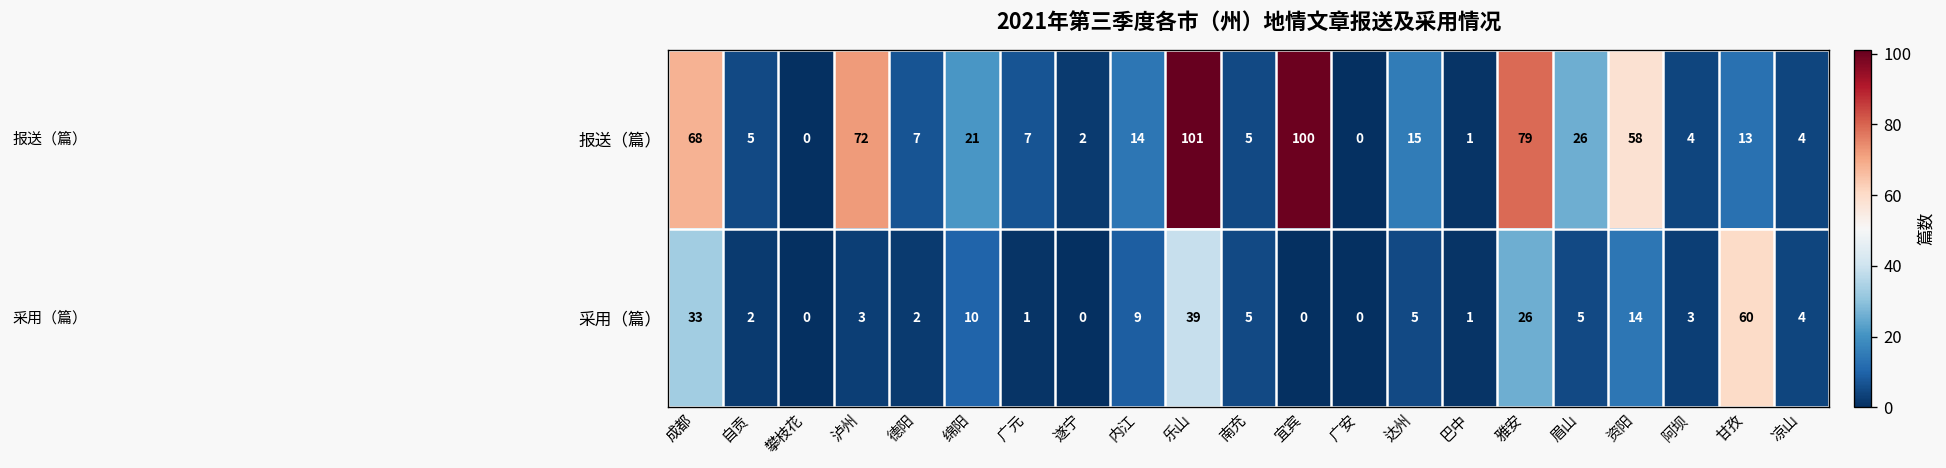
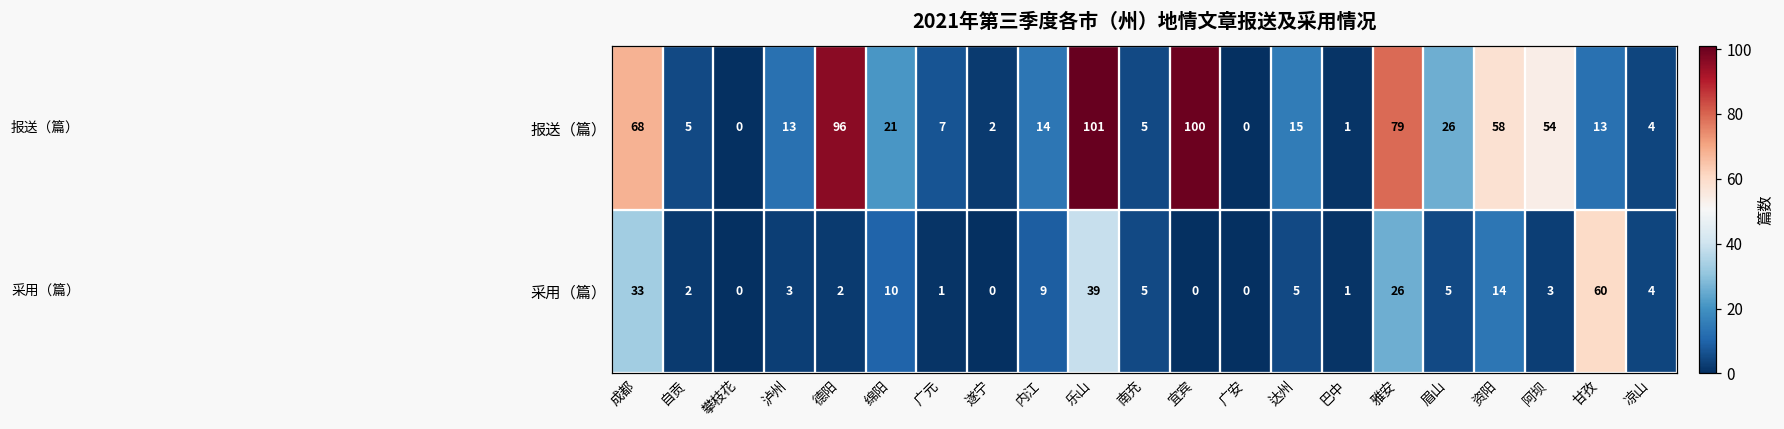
报送（篇）, 泸州: 72 -> 13
报送（篇）, 德阳: 7 -> 96
报送（篇）, 阿坝: 4 -> 54
